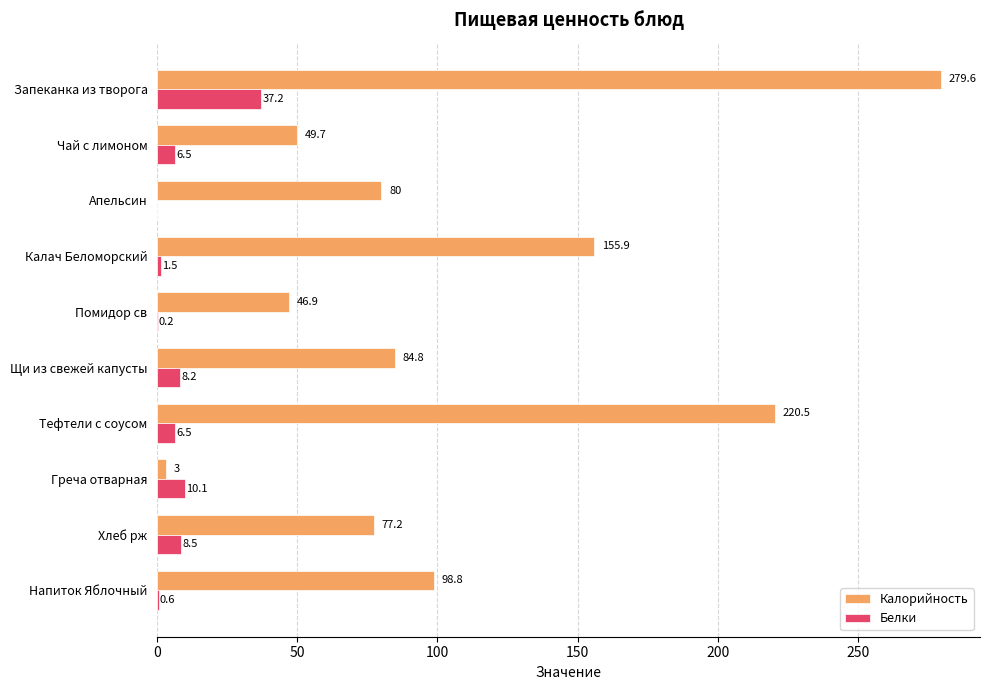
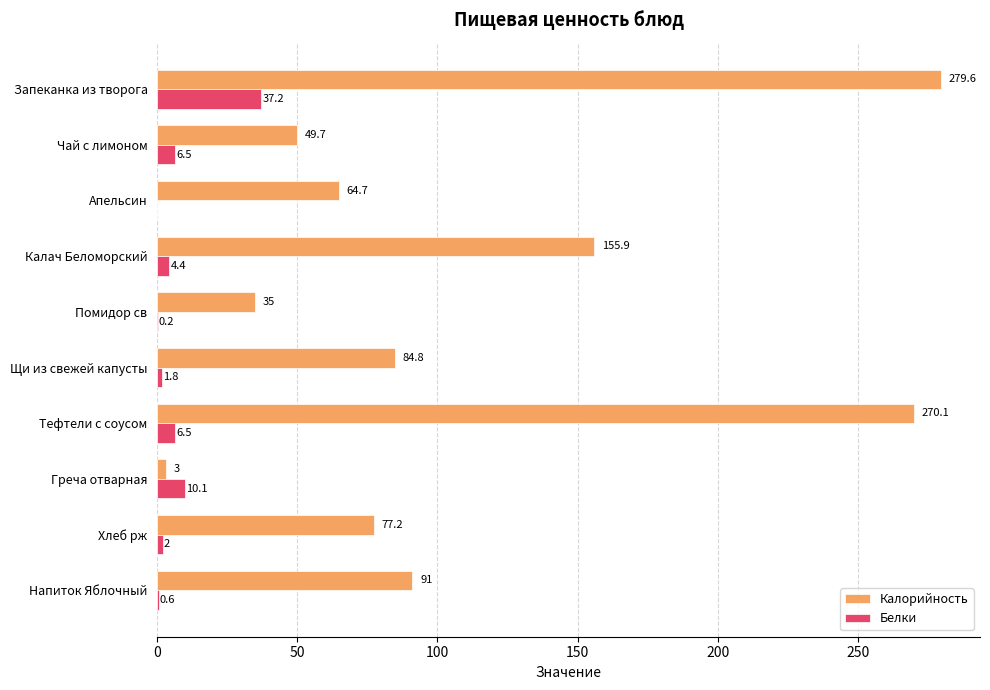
Калорийность, Апельсин: 80 -> 64.7
Белки, Калач Беломорский: 1.5 -> 4.4
Калорийность, Помидор св: 46.9 -> 35
Белки, Щи из свежей капусты: 8.2 -> 1.8
Калорийность, Тефтели с соусом: 220.5 -> 270.1
Белки, Хлеб рж: 8.5 -> 2
Калорийность, Напиток Яблочный: 98.8 -> 91
